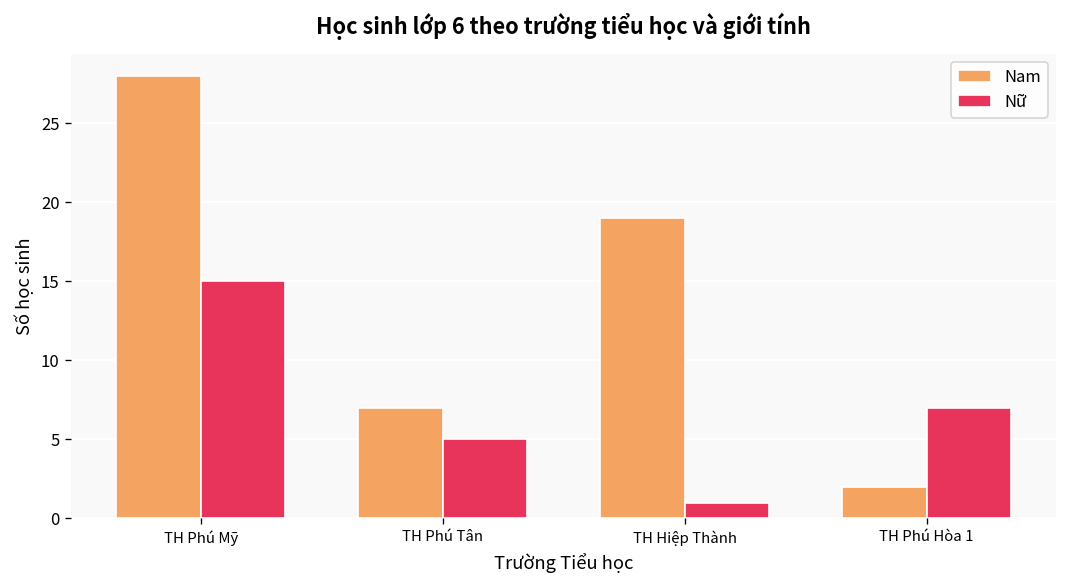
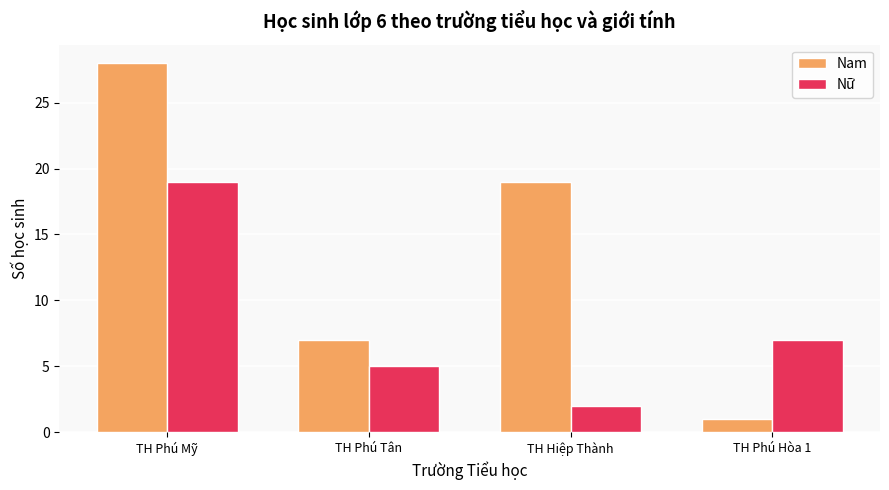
Nữ, TH Phú Mỹ: 15 -> 19
Nữ, TH Hiệp Thành: 1 -> 2
Nam, TH Phú Hòa 1: 2 -> 1
